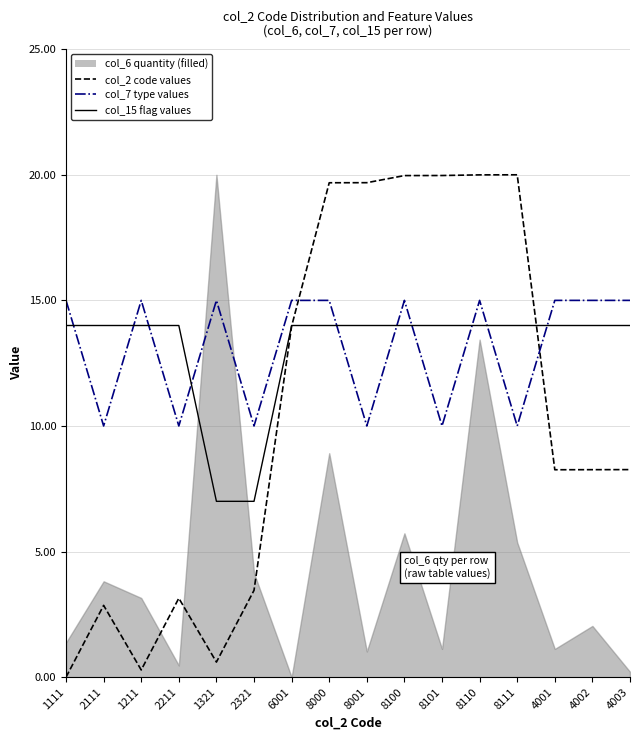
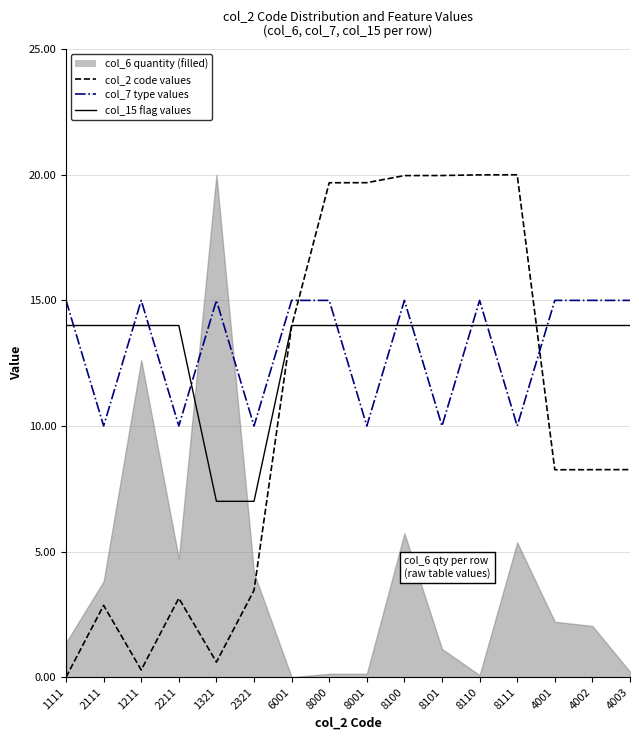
col_6 quantity (filled), 1211: 3.2 -> 12.6
col_6 quantity (filled), 2211: 0.5 -> 4.7
col_6 quantity (filled), 8000: 8.9 -> 0.1
col_6 quantity (filled), 8001: 1.0 -> 0.1
col_6 quantity (filled), 8110: 13.4 -> 0.1
col_6 quantity (filled), 4001: 1.1 -> 2.2
